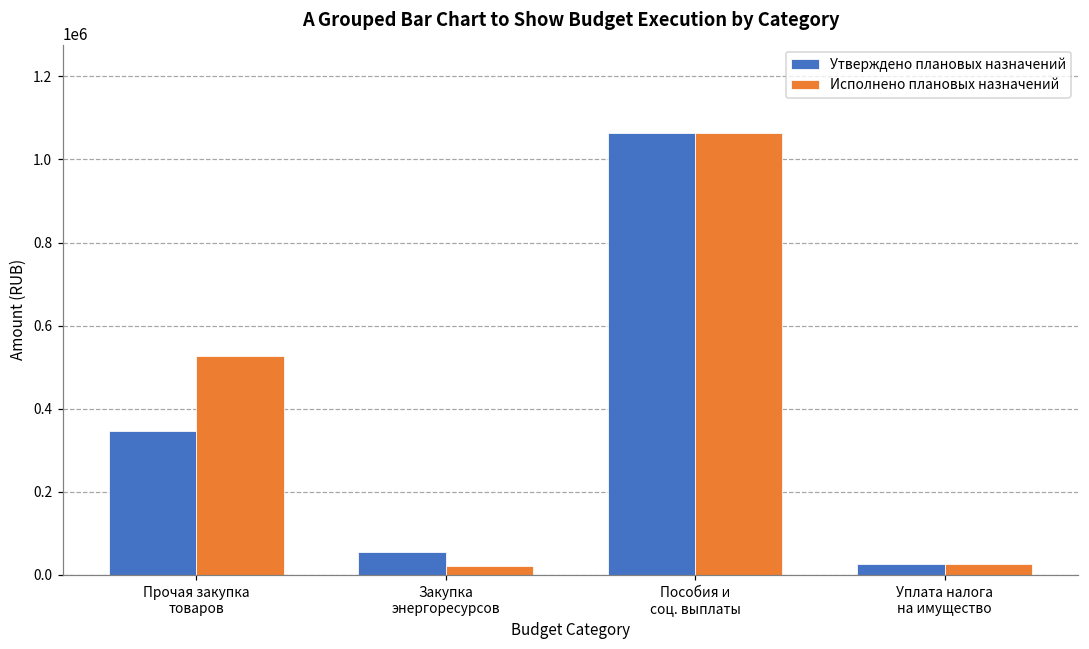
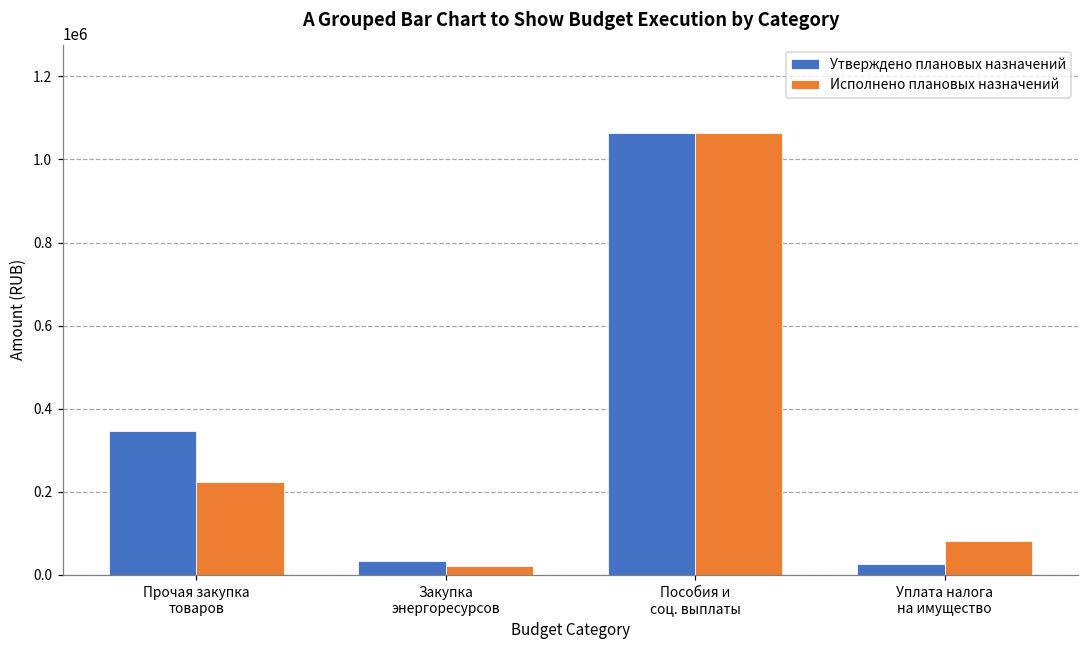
Исполнено плановых назначений, Прочая закупка товаров: 530000 -> 220000
Утверждено плановых назначений, Закупка энергоресурсов: 60000 -> 30000
Исполнено плановых назначений, Уплата налога на имущество: 30000 -> 80000
